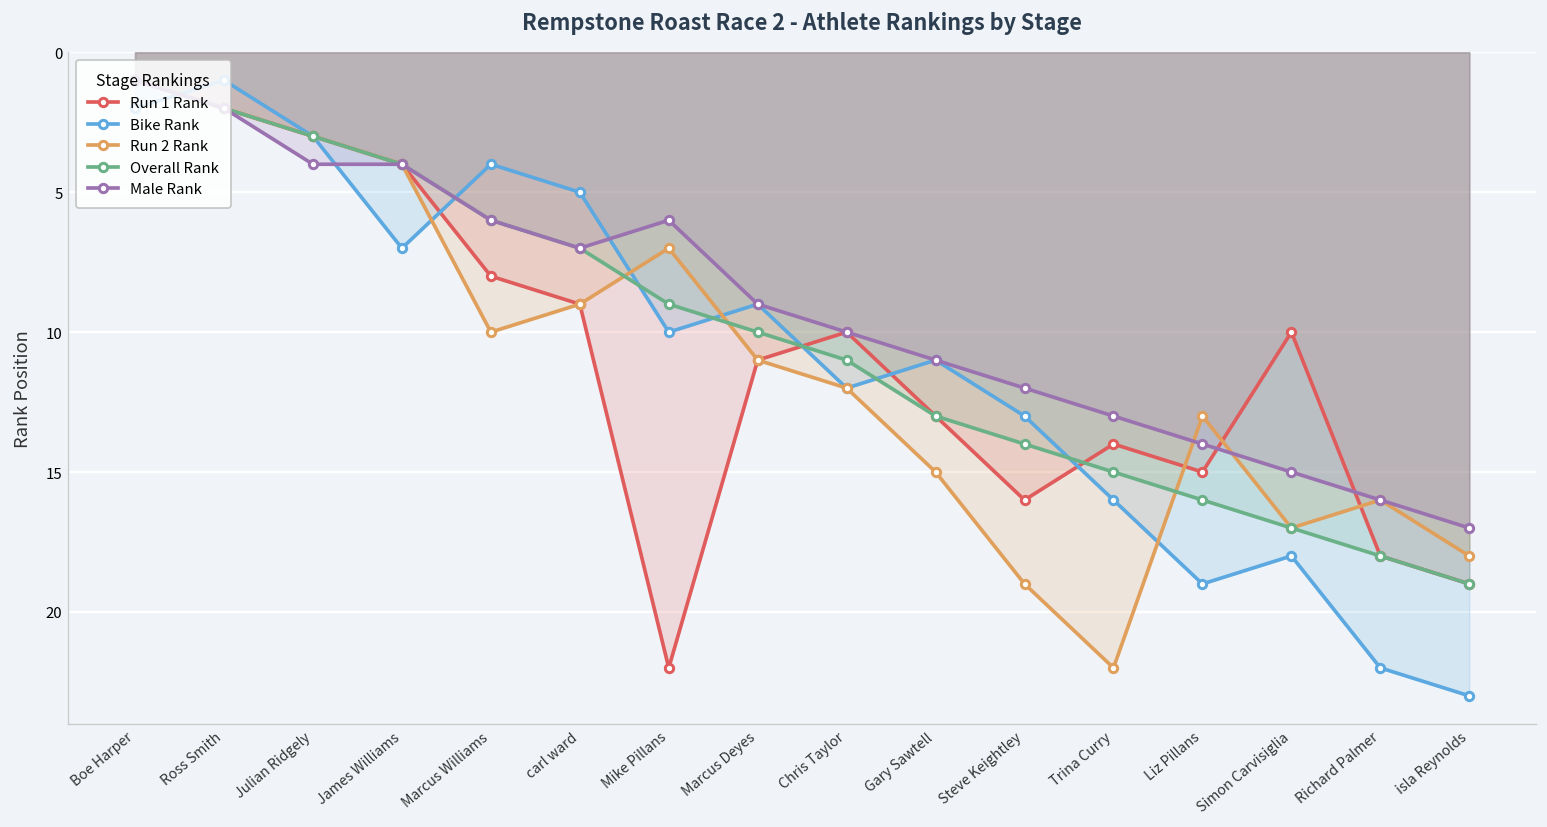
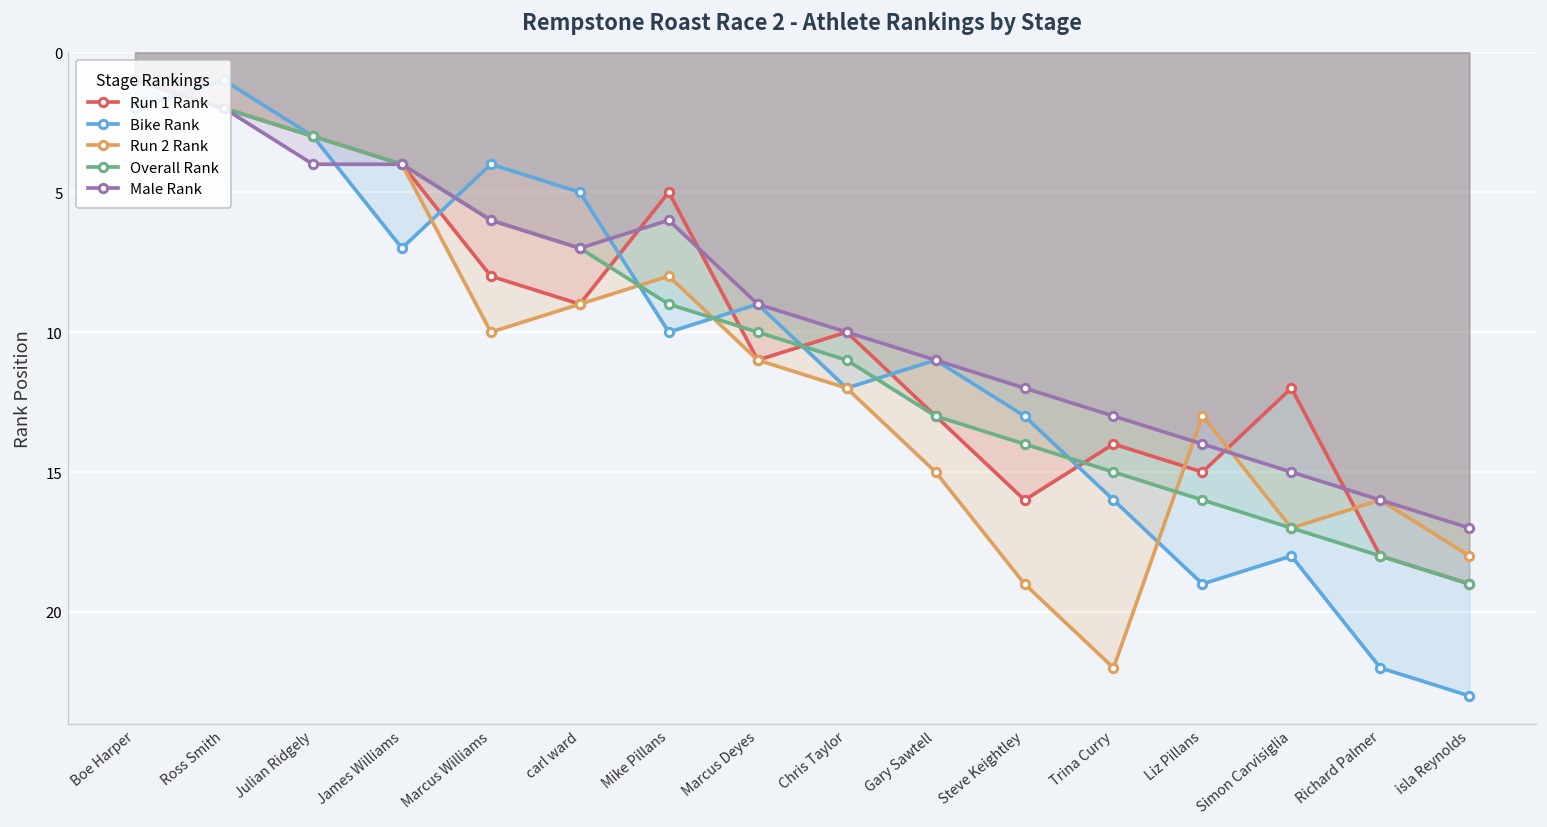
Run 1 Rank, Mike Pillans: 22 -> 5
Run 2 Rank, Mike Pillans: 7 -> 8
Run 1 Rank, Simon Carvisiglia: 10 -> 12
